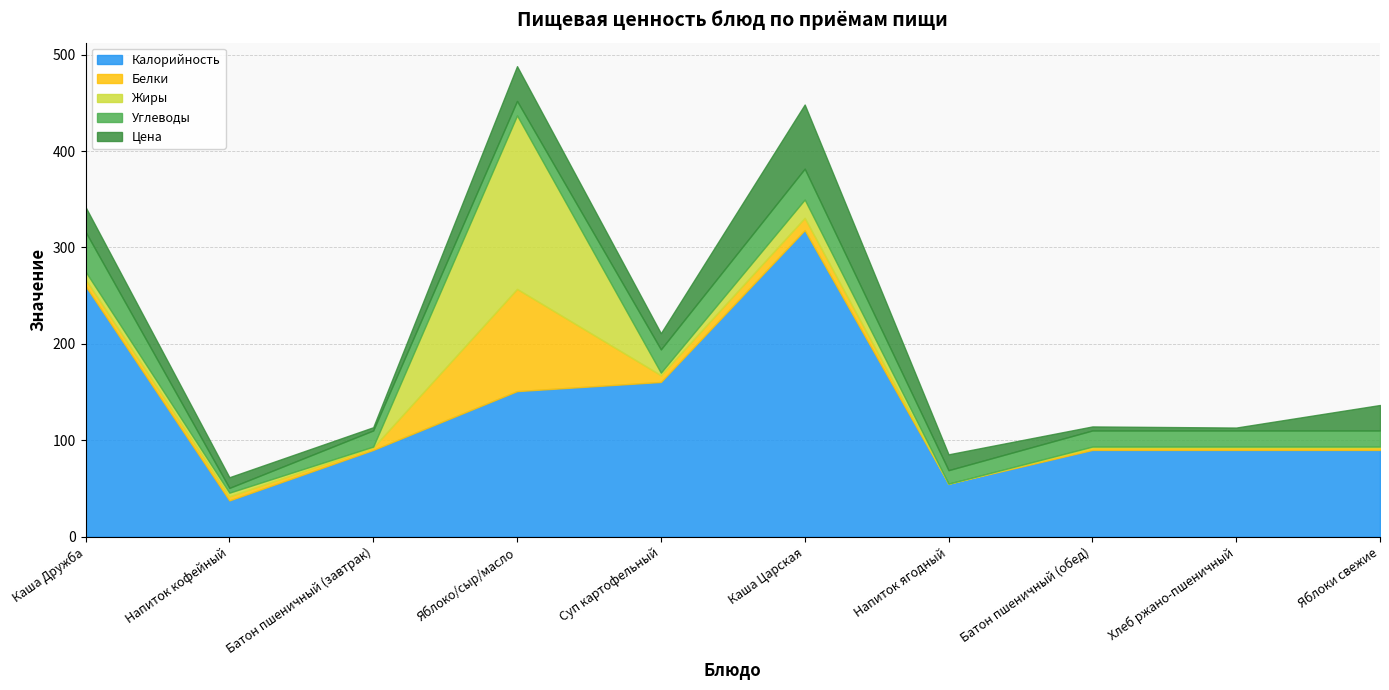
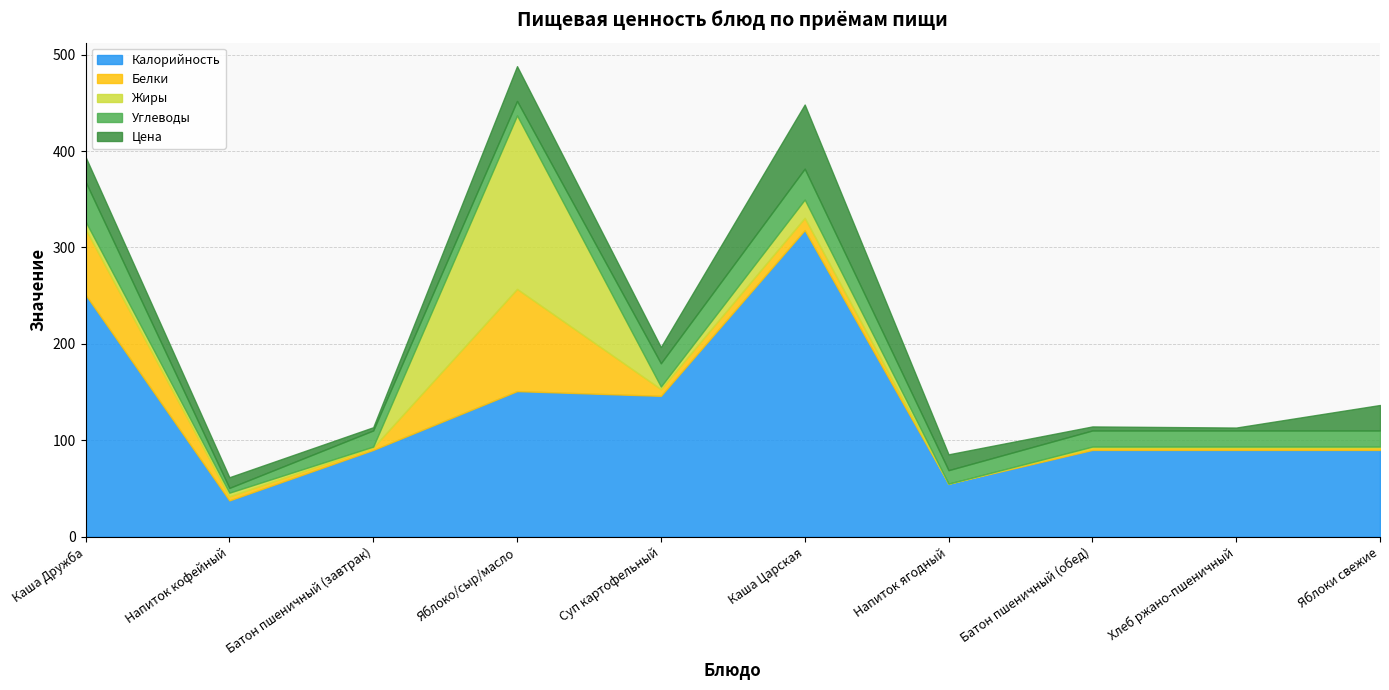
Калорийность, Каша Дружба: 260 -> 250
Белки, Каша Дружба: 10 -> 70
Калорийность, Суп картофельный: 160 -> 150
